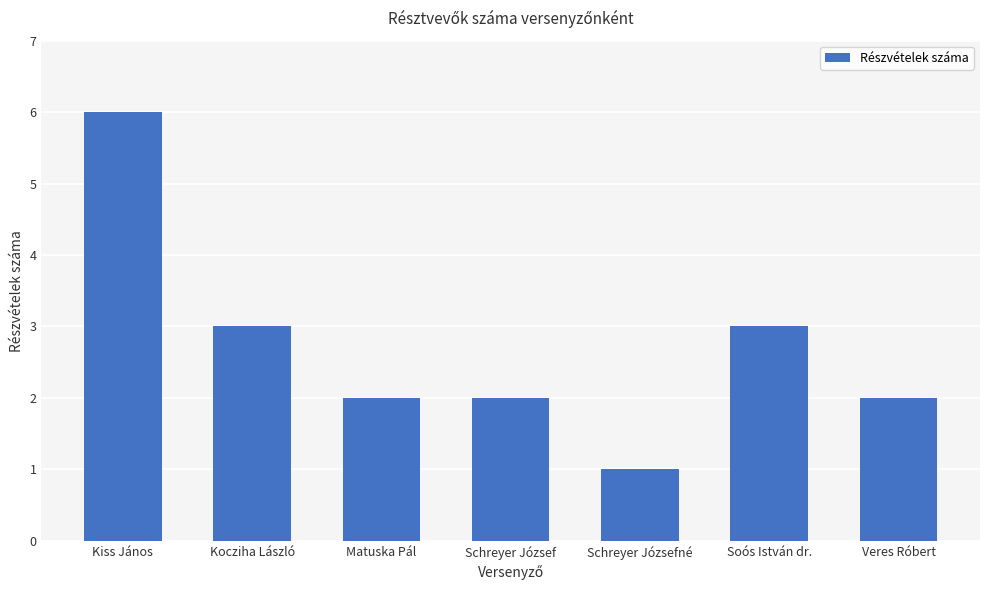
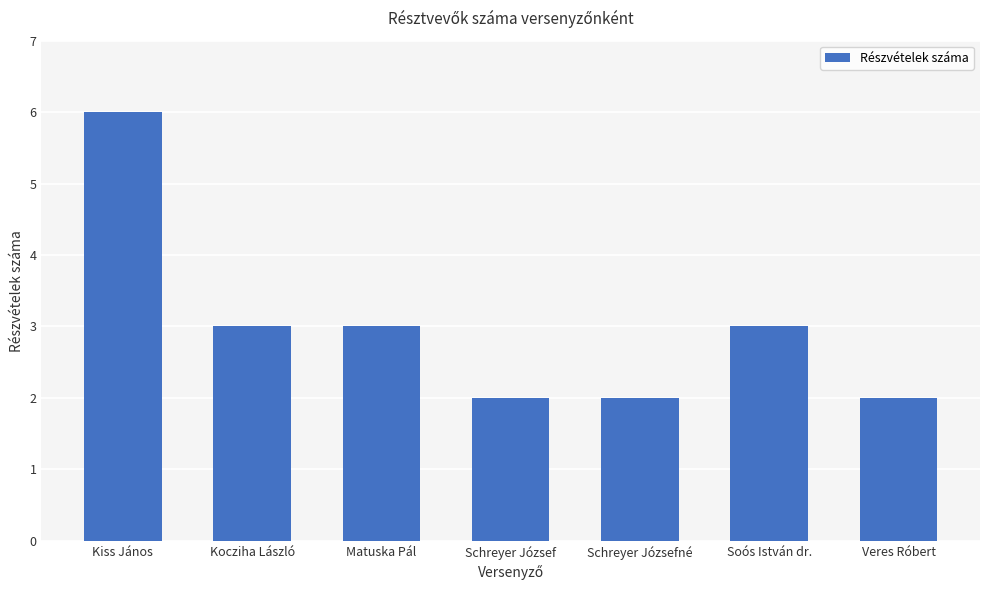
Matuska Pál: 2 -> 3
Schreyer Józsefné: 1 -> 2
